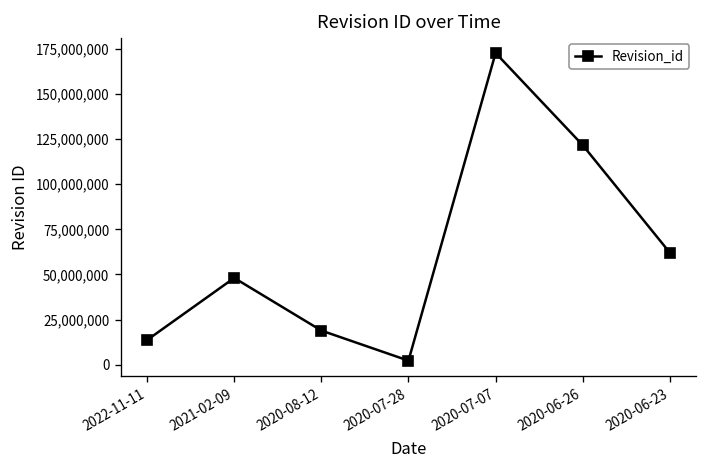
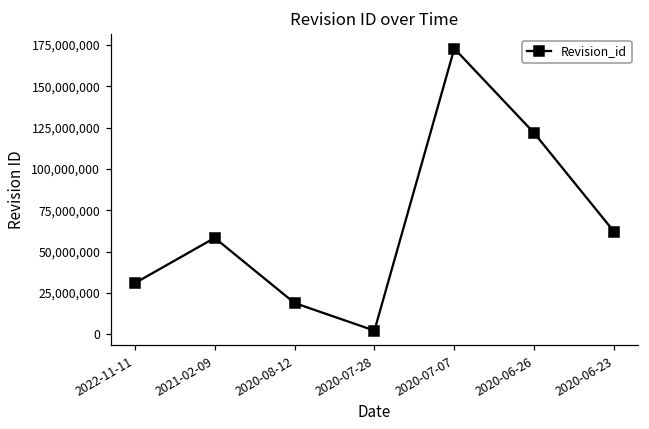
2022-11-11: 14,000,000 -> 31,000,000
2021-02-09: 48,000,000 -> 58,000,000
